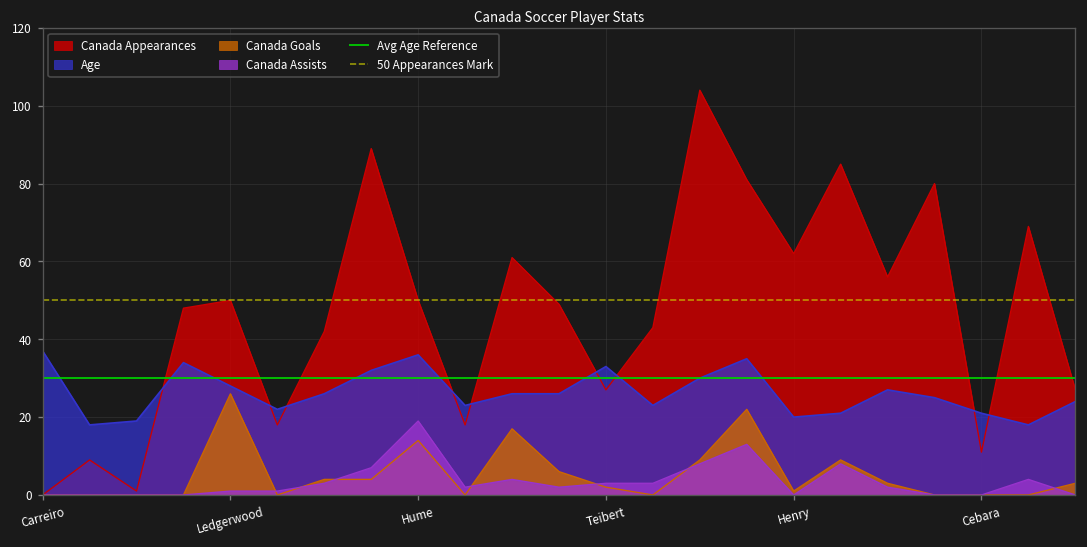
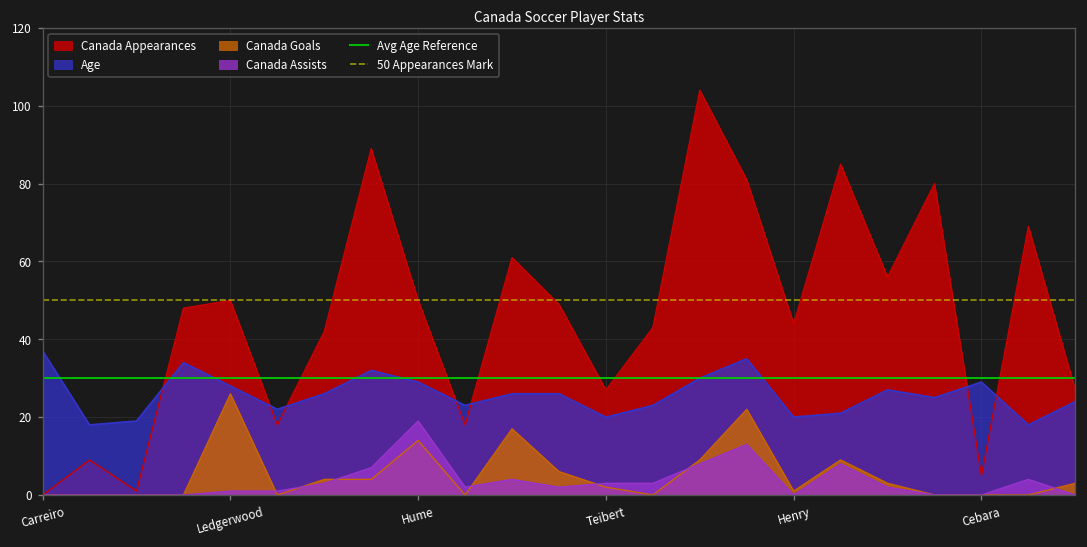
Age, Hume: 36 -> 29
Age, Teibert: 33 -> 20
Canada Appearances, Henry: 62 -> 44
Canada Appearances, Cebara: 11 -> 5
Age, Cebara: 21 -> 29
